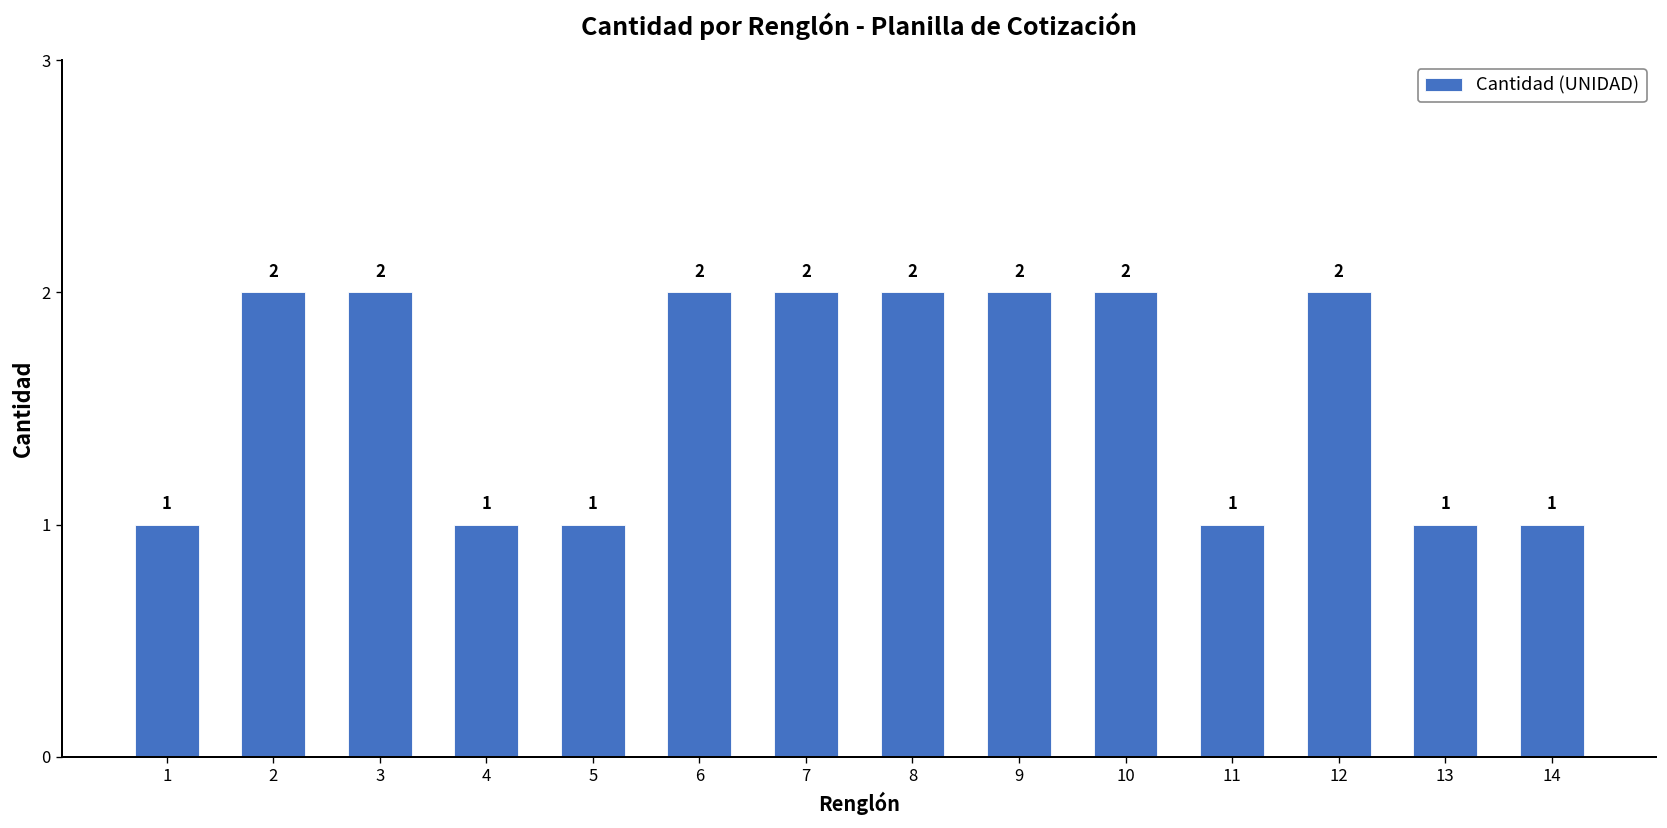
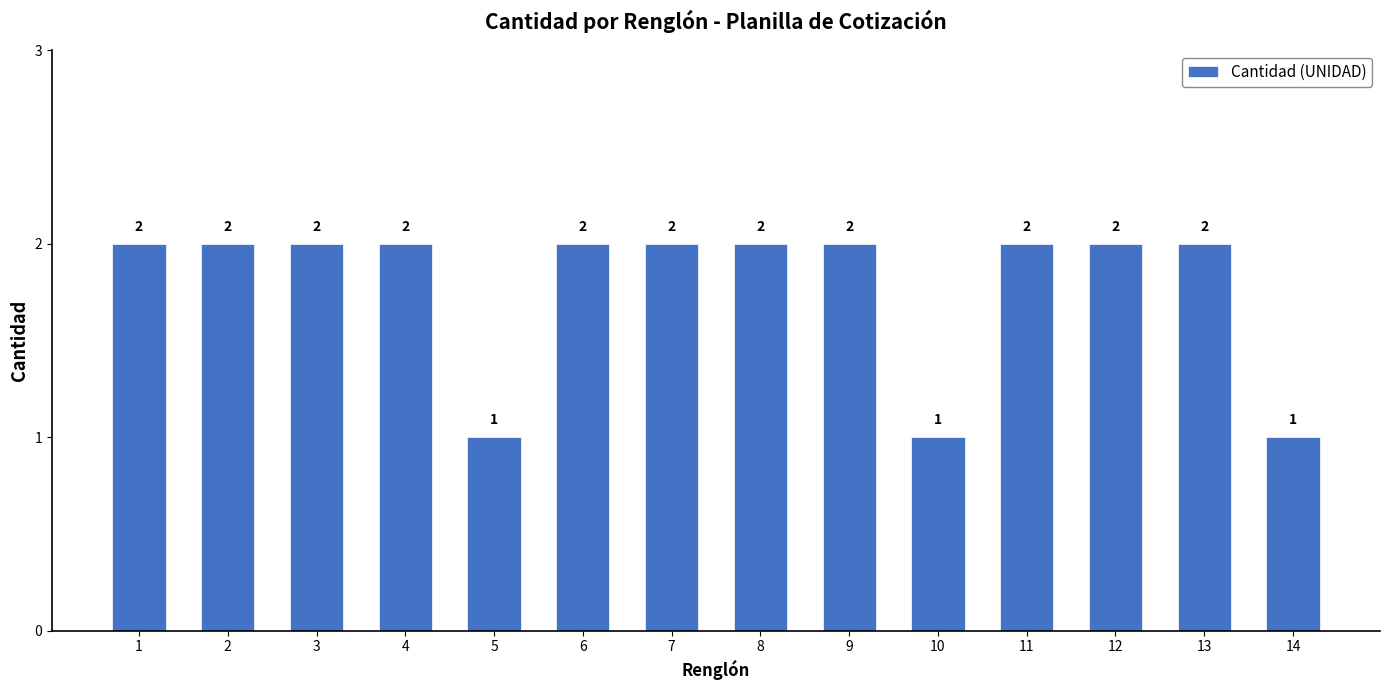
1: 1 -> 2
4: 1 -> 2
10: 2 -> 1
11: 1 -> 2
13: 1 -> 2
